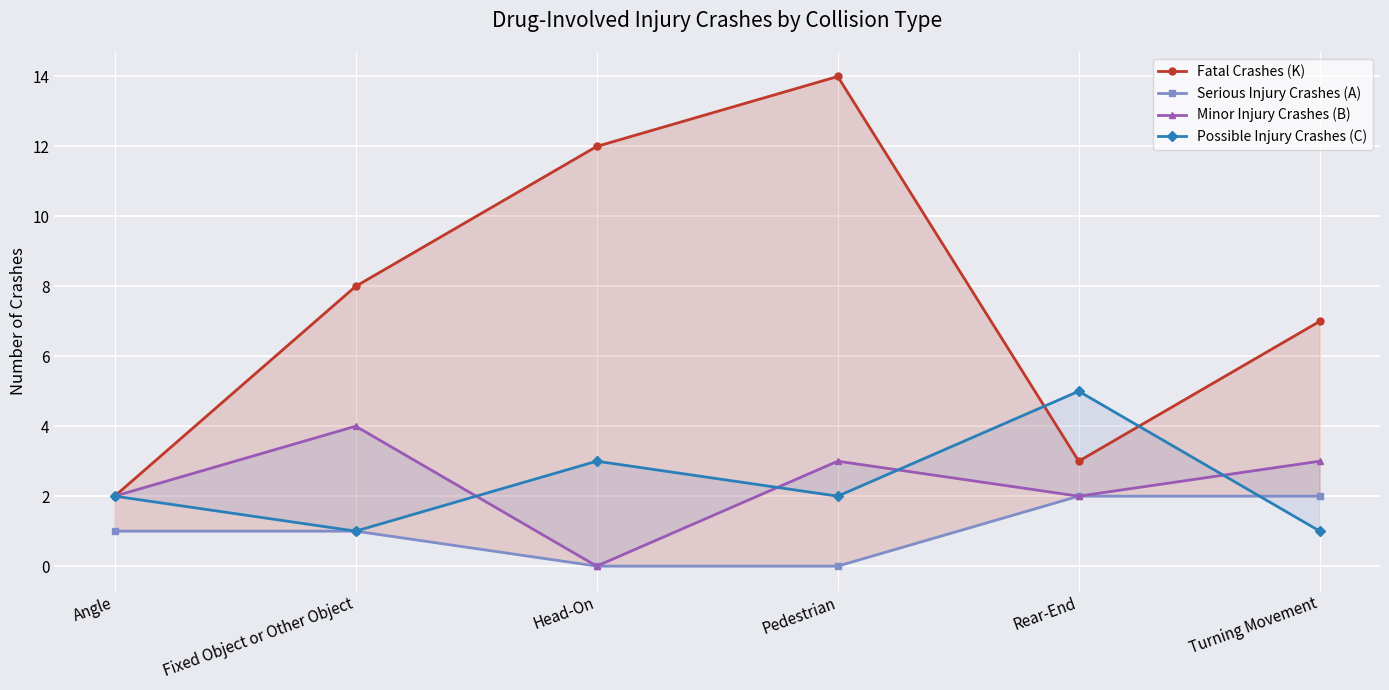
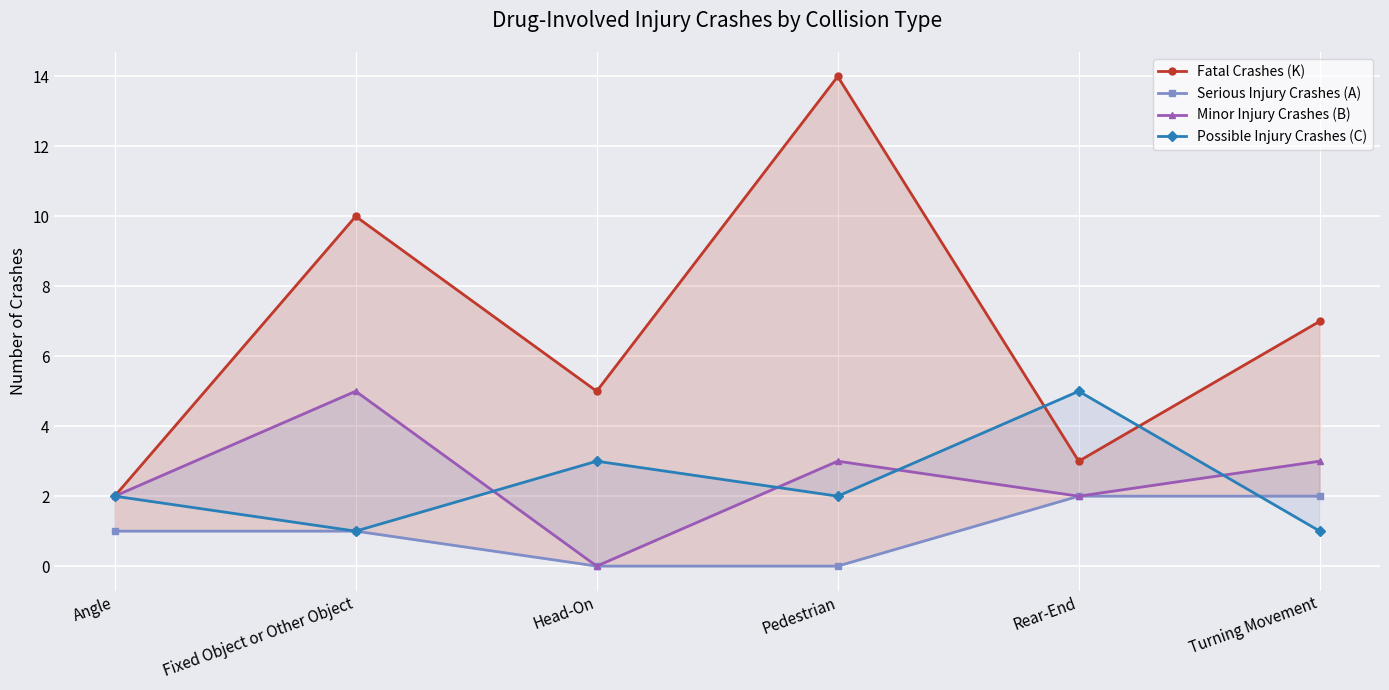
Fatal Crashes (K), Fixed Object or Other Object: 8 -> 10
Minor Injury Crashes (B), Fixed Object or Other Object: 4 -> 5
Fatal Crashes (K), Head-On: 12 -> 5
